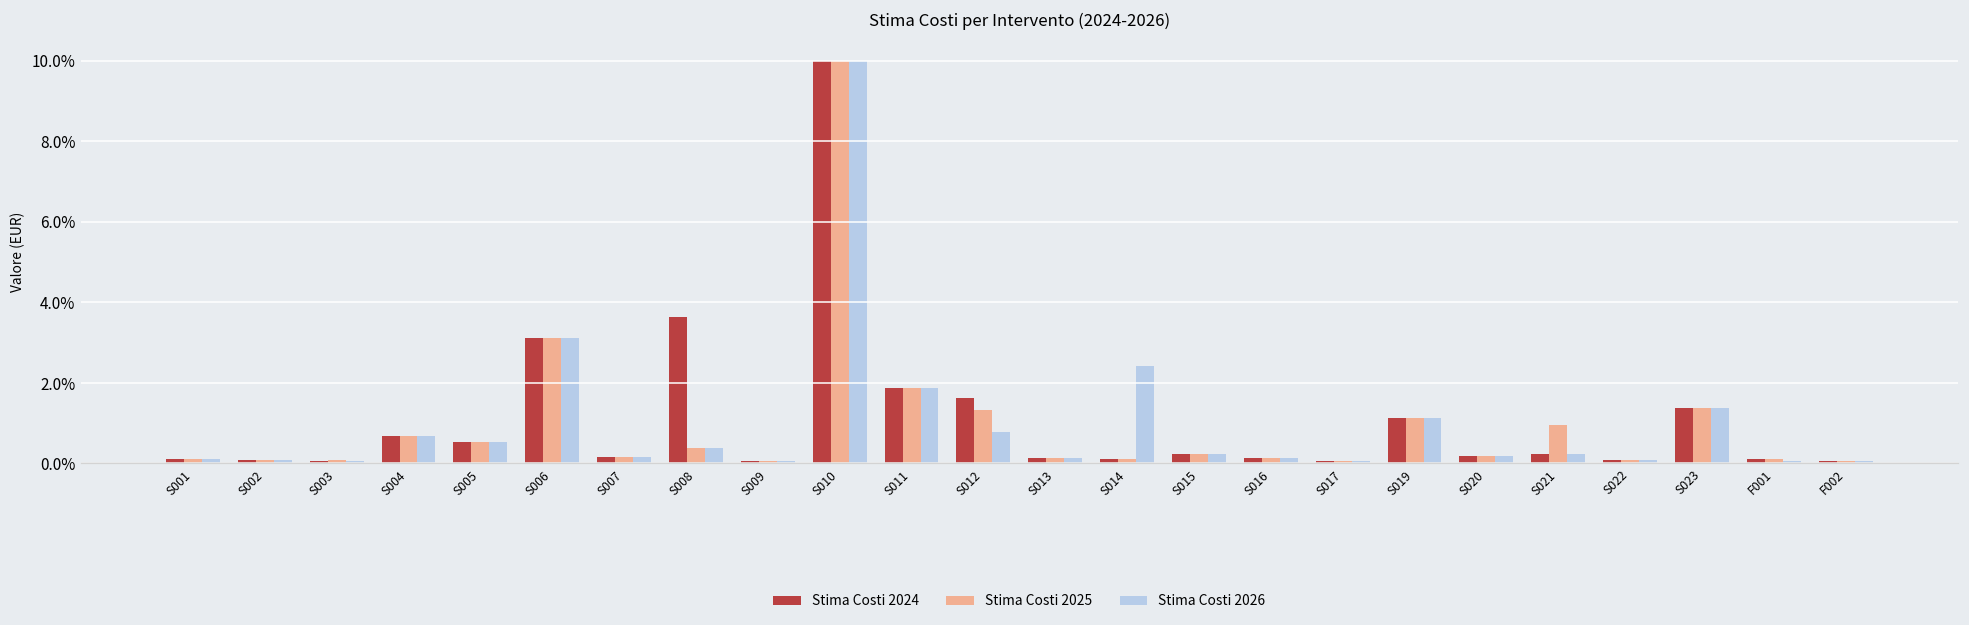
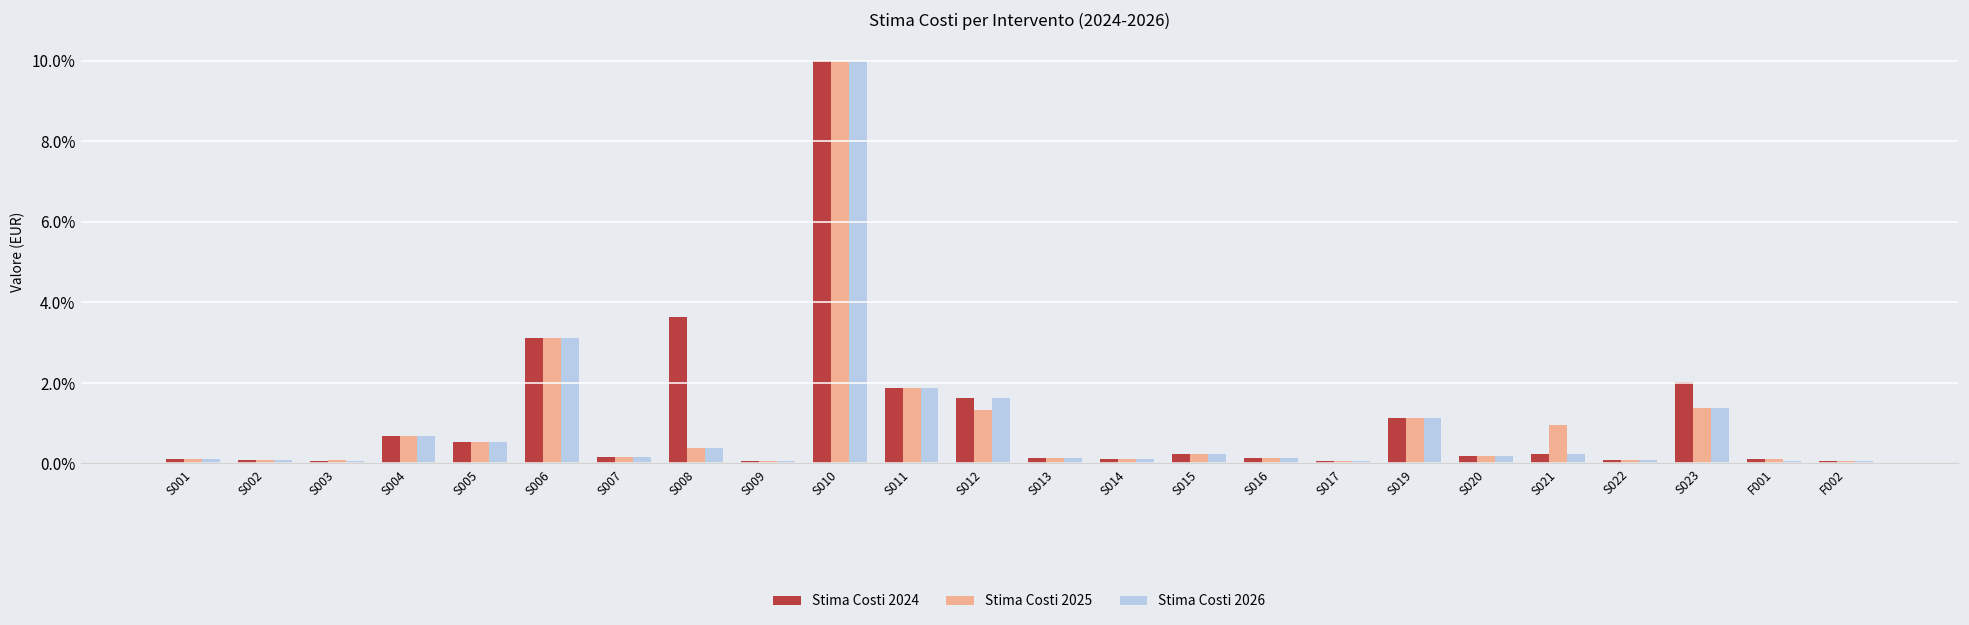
Stima Costi 2026, S012: 0.8% -> 1.6%
Stima Costi 2026, S014: 2.4% -> 0.1%
Stima Costi 2024, S023: 1.4% -> 2.0%
